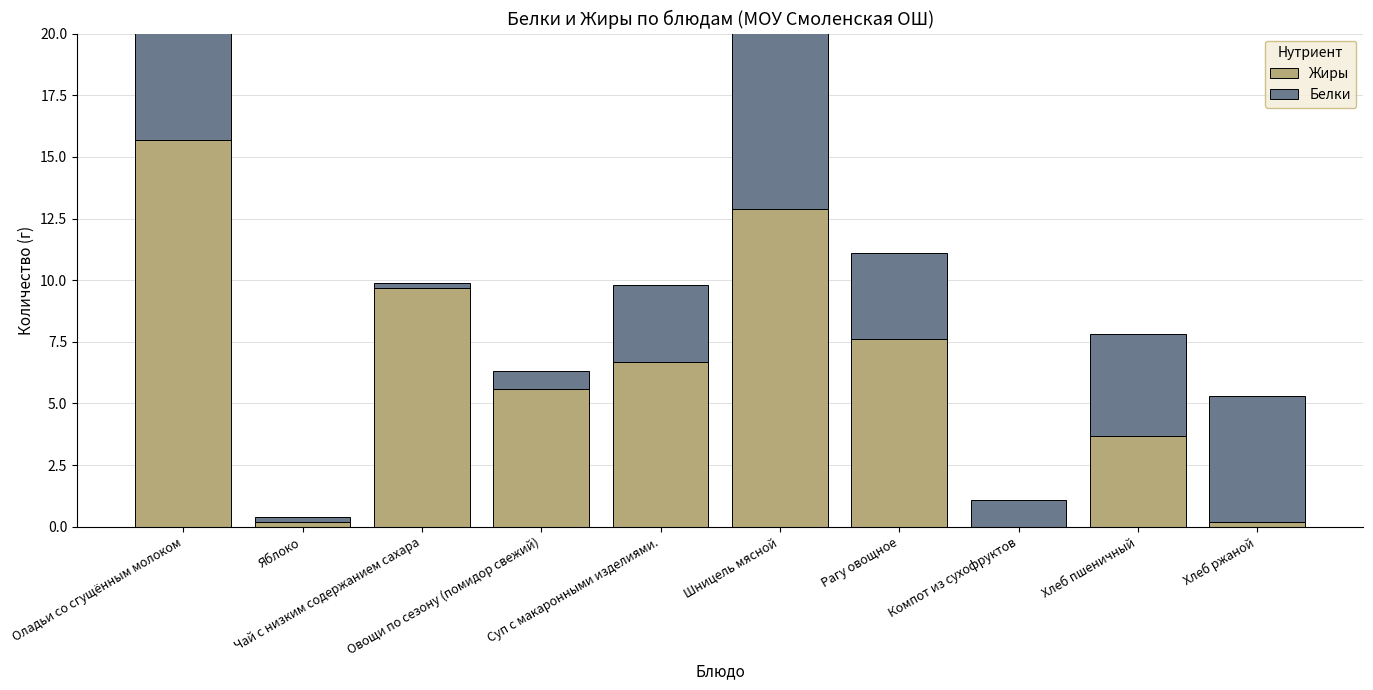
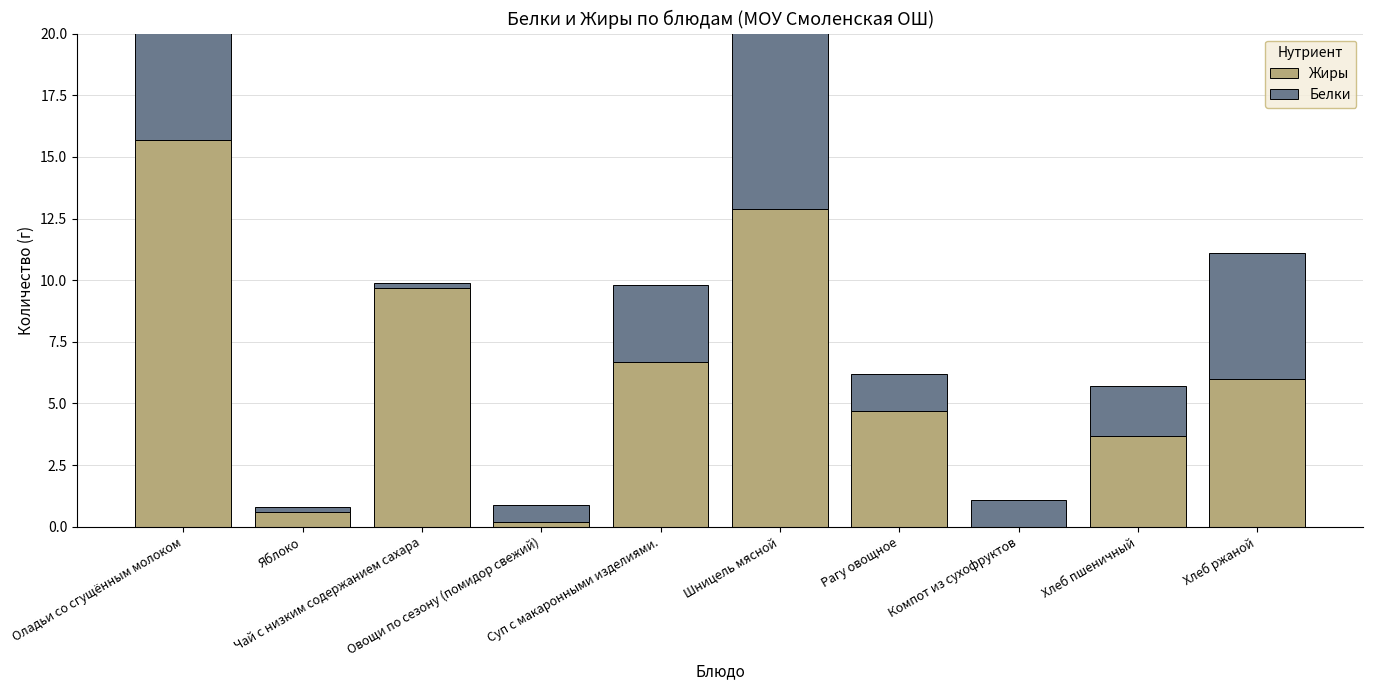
Жиры, Яблоко: 0.2 -> 0.6
Жиры, Овощи по сезону (помидор свежий): 5.6 -> 0.2
Жиры, Рагу овощное: 7.6 -> 4.7
Белки, Рагу овощное: 3.5 -> 1.5
Белки, Хлеб пшеничный: 4.1 -> 2.0
Жиры, Хлеб ржаной: 0.2 -> 6.0
